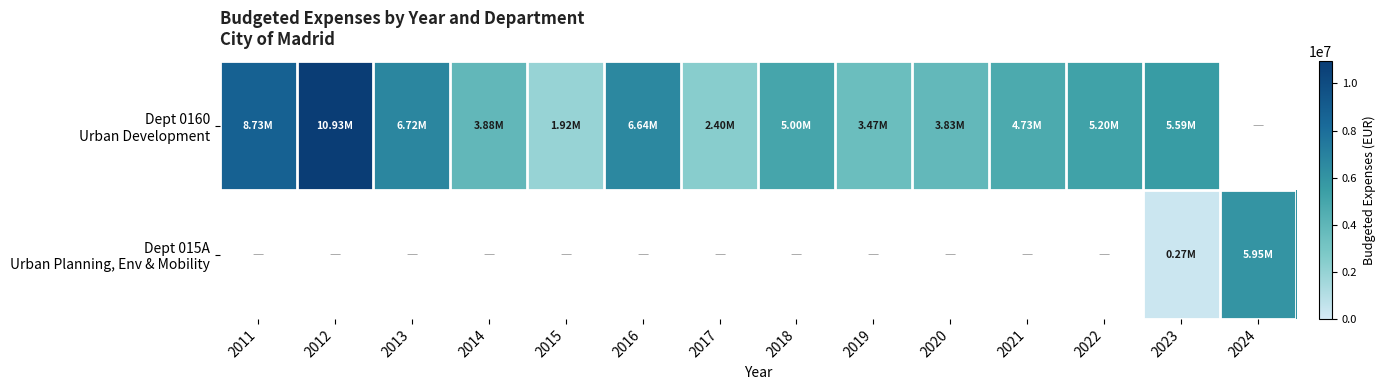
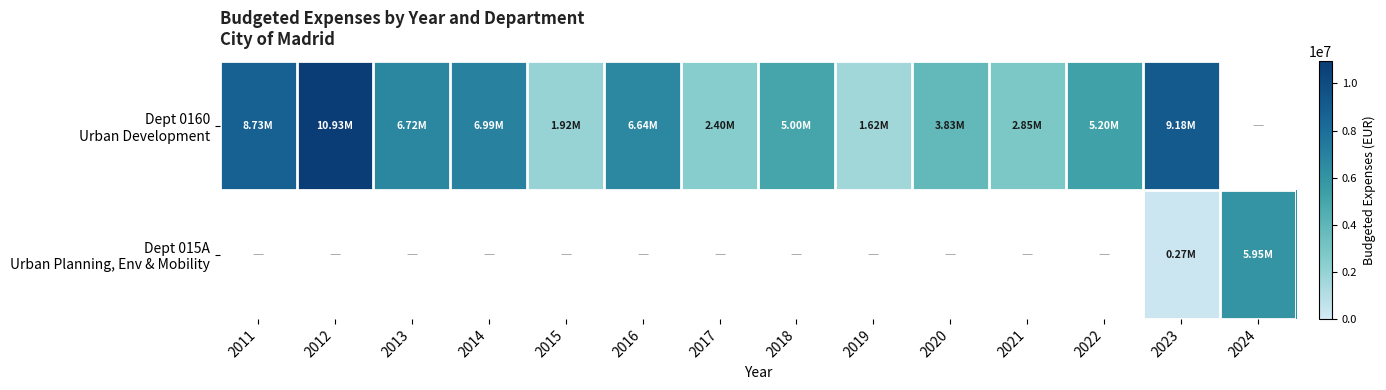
Dept 0160 Urban Development, 2014: 3.88M -> 6.99M
Dept 0160 Urban Development, 2019: 3.47M -> 1.62M
Dept 0160 Urban Development, 2021: 4.73M -> 2.85M
Dept 0160 Urban Development, 2023: 5.59M -> 9.18M
